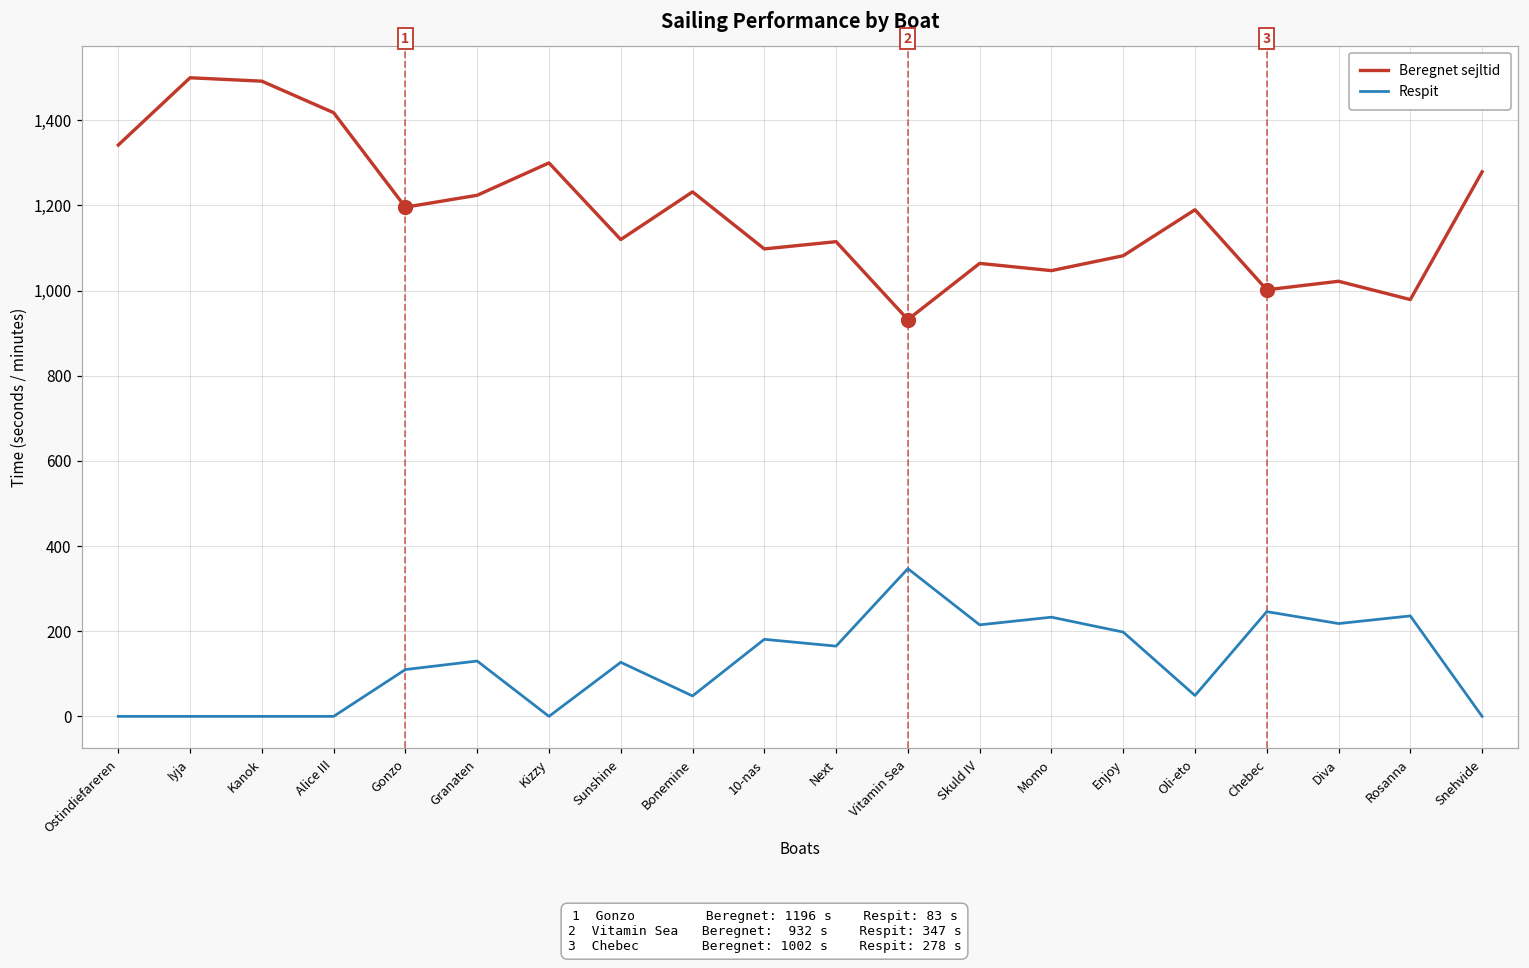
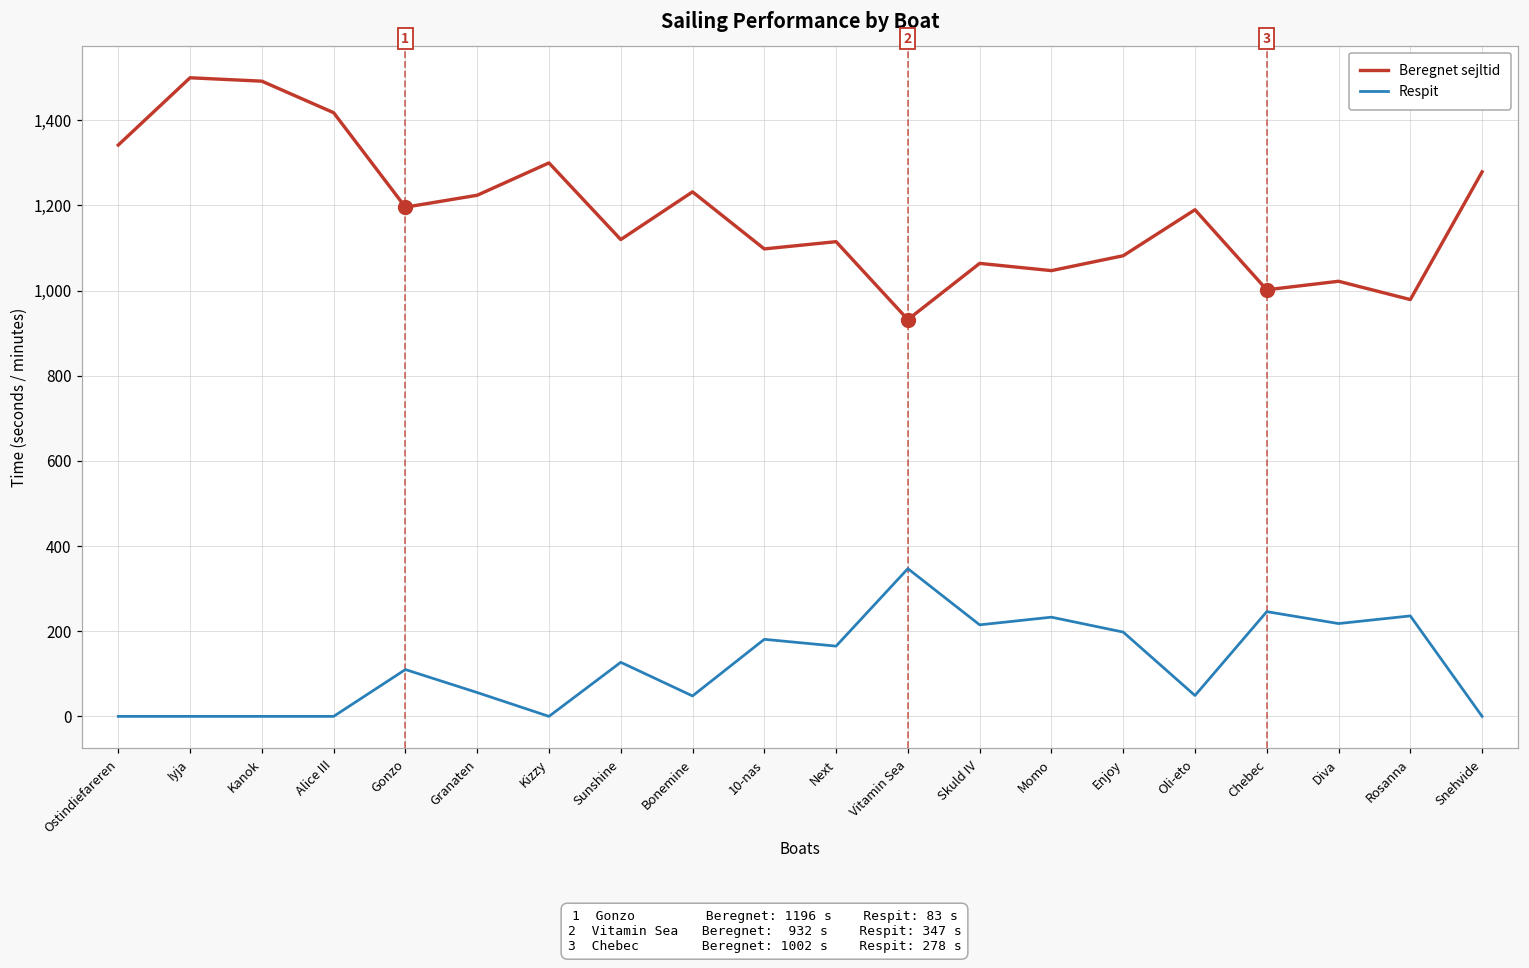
Respit, Granaten: 130 -> 60
